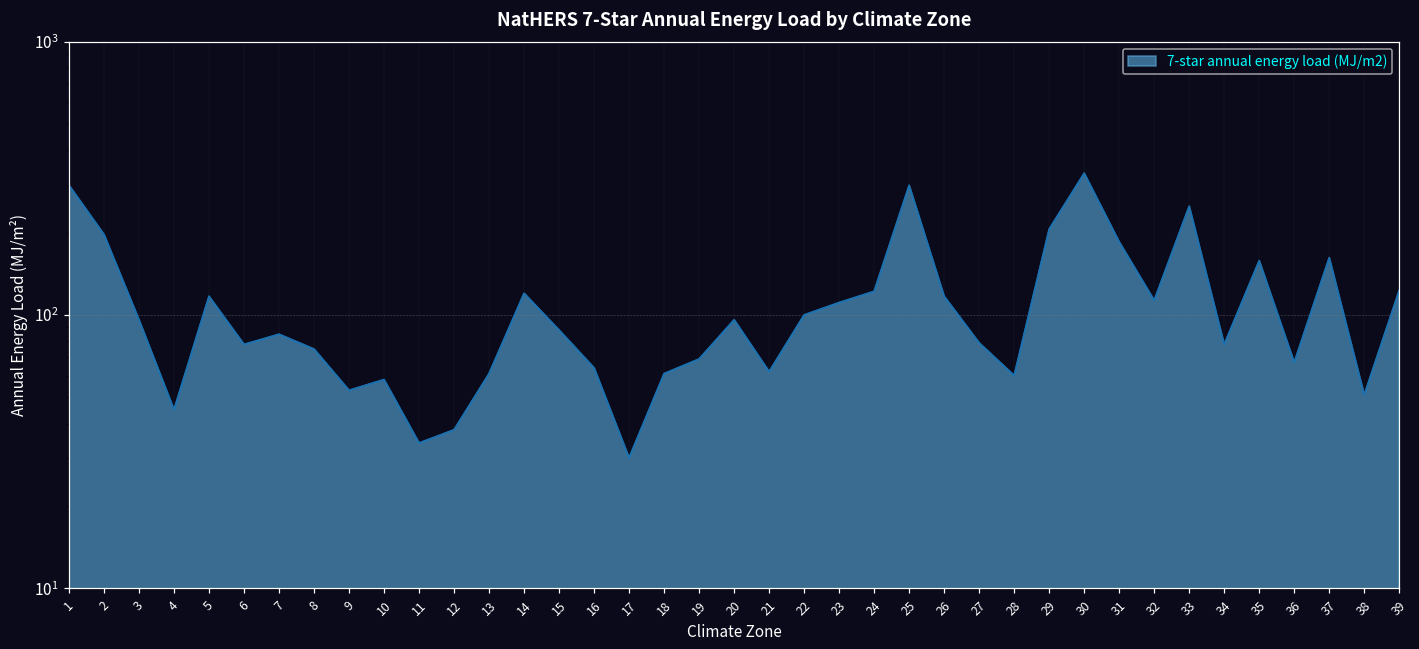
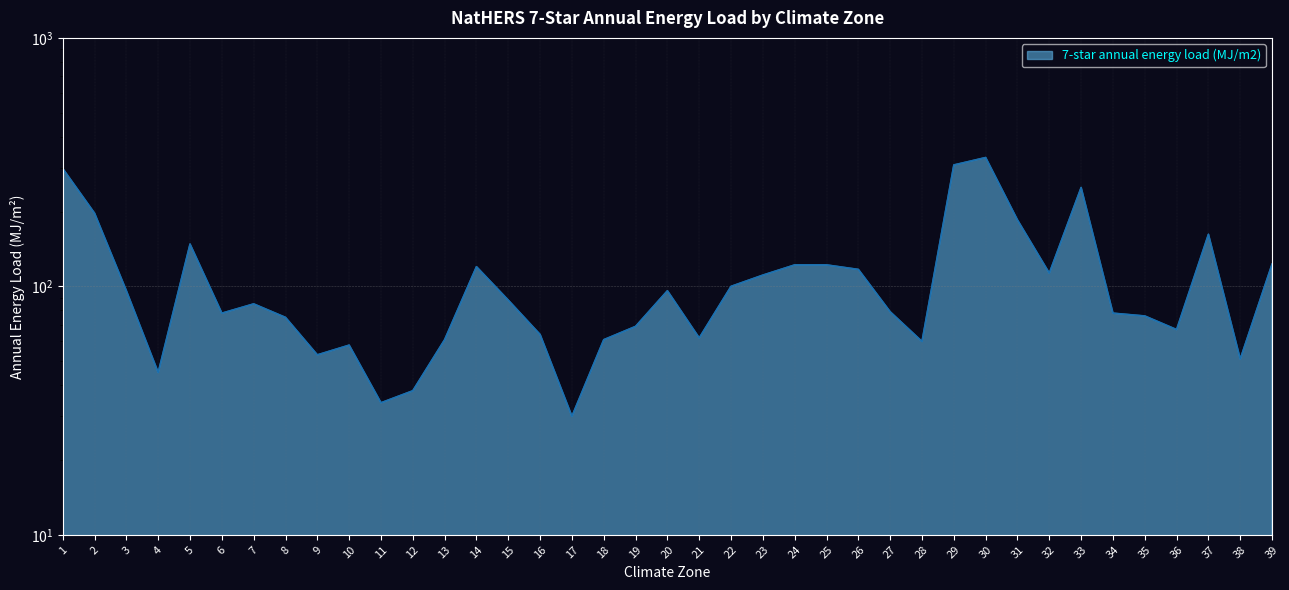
5: 120 -> 150
25: 300 -> 120
29: 210 -> 310
35: 160 -> 76
